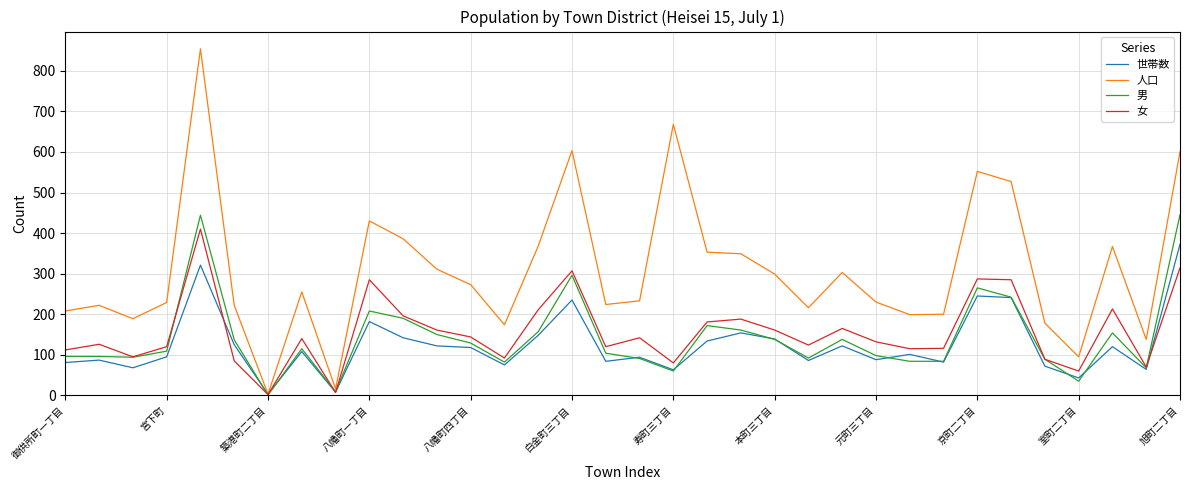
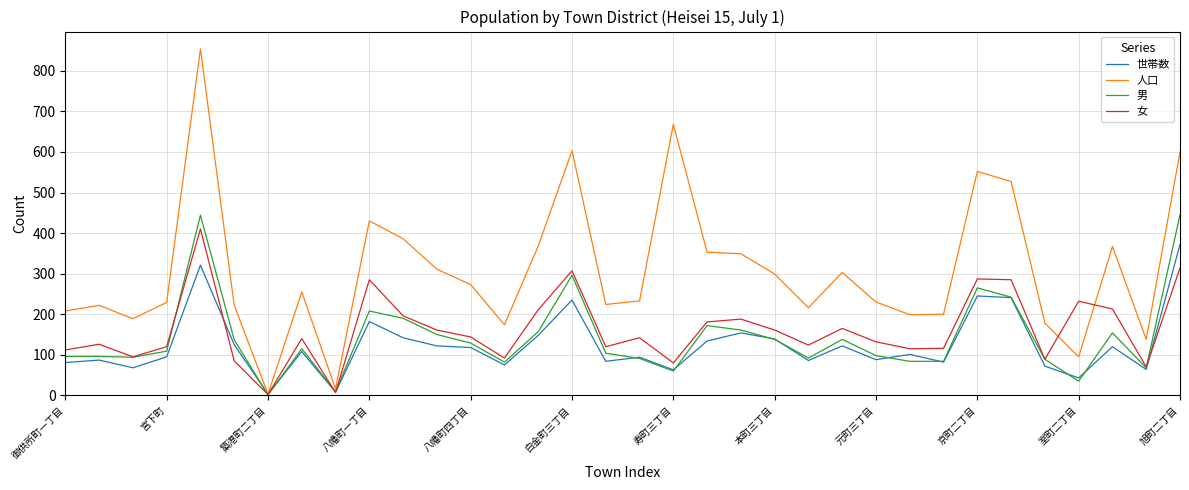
女, 室町二丁目: 60 -> 230
